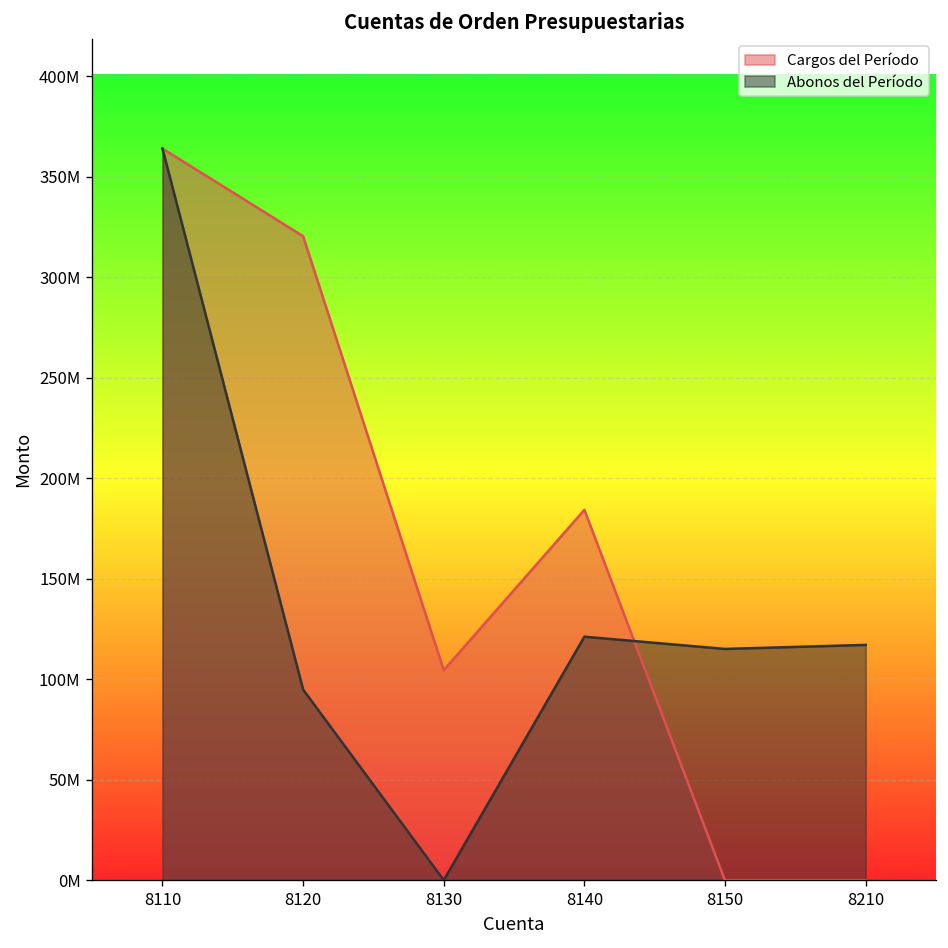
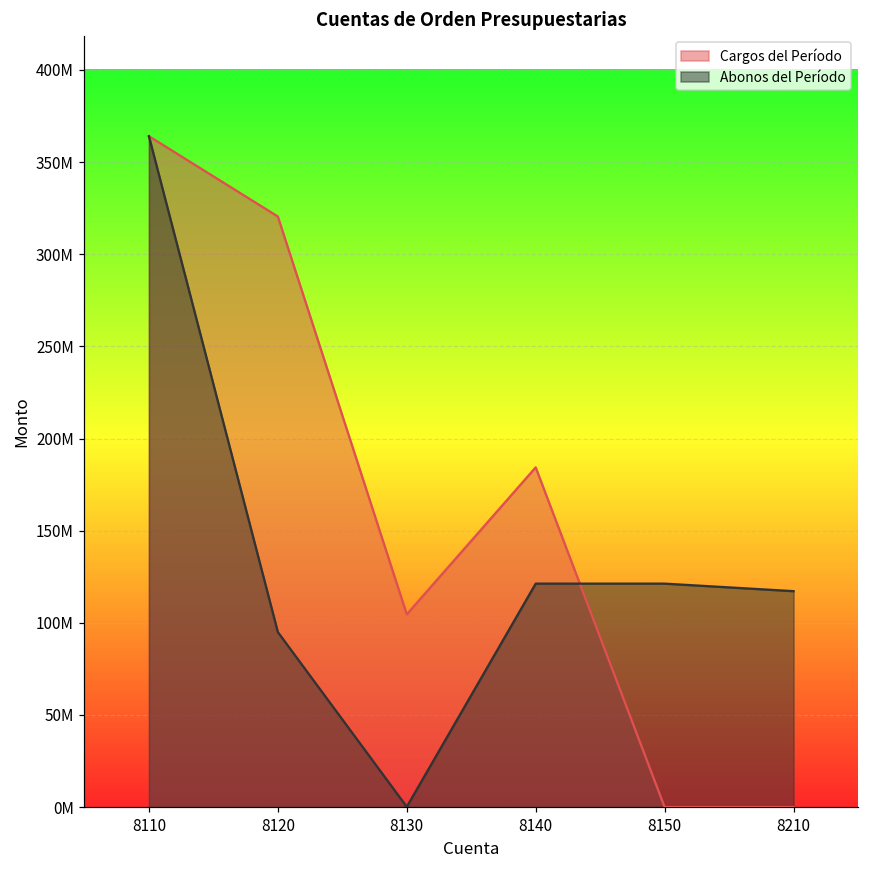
Abonos del Período, 8150: 115000000 -> 121000000
